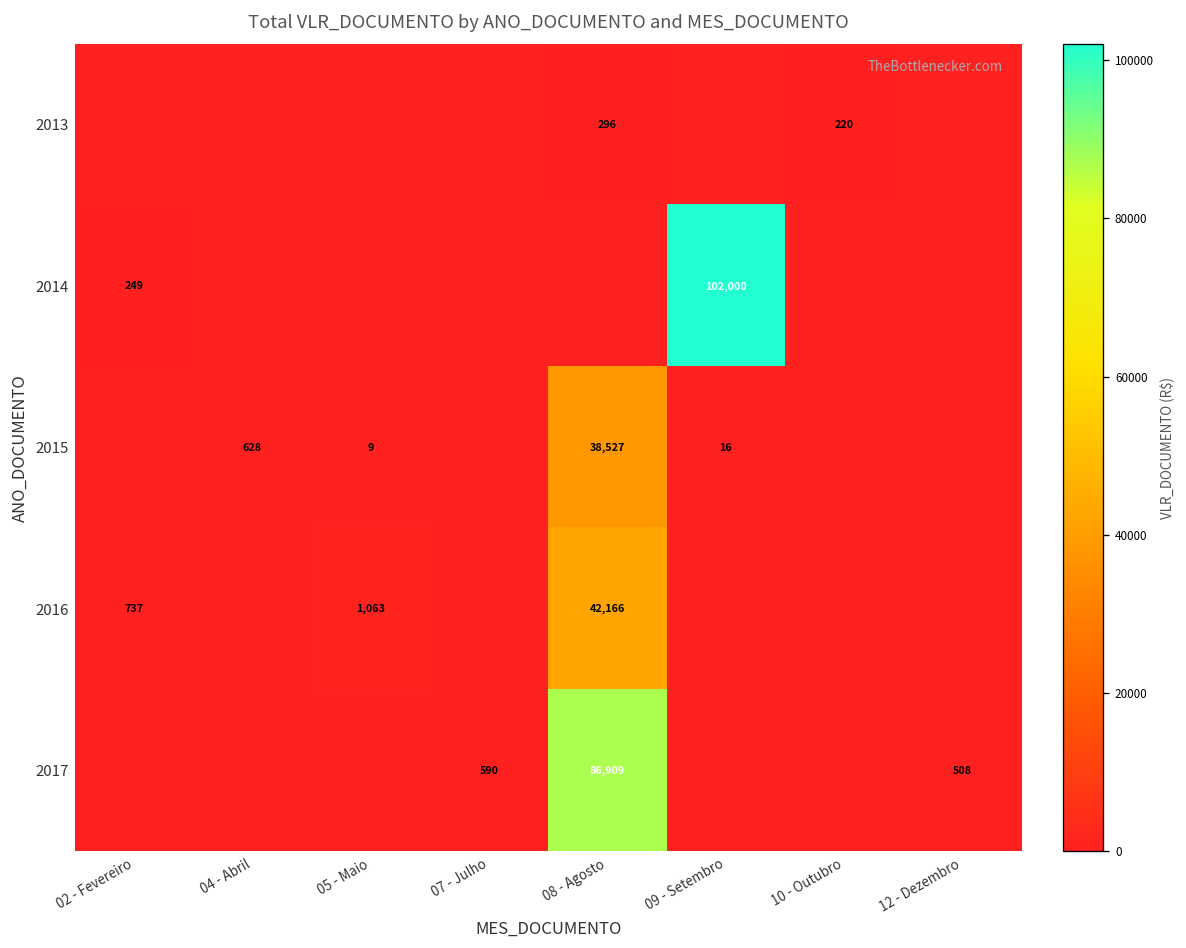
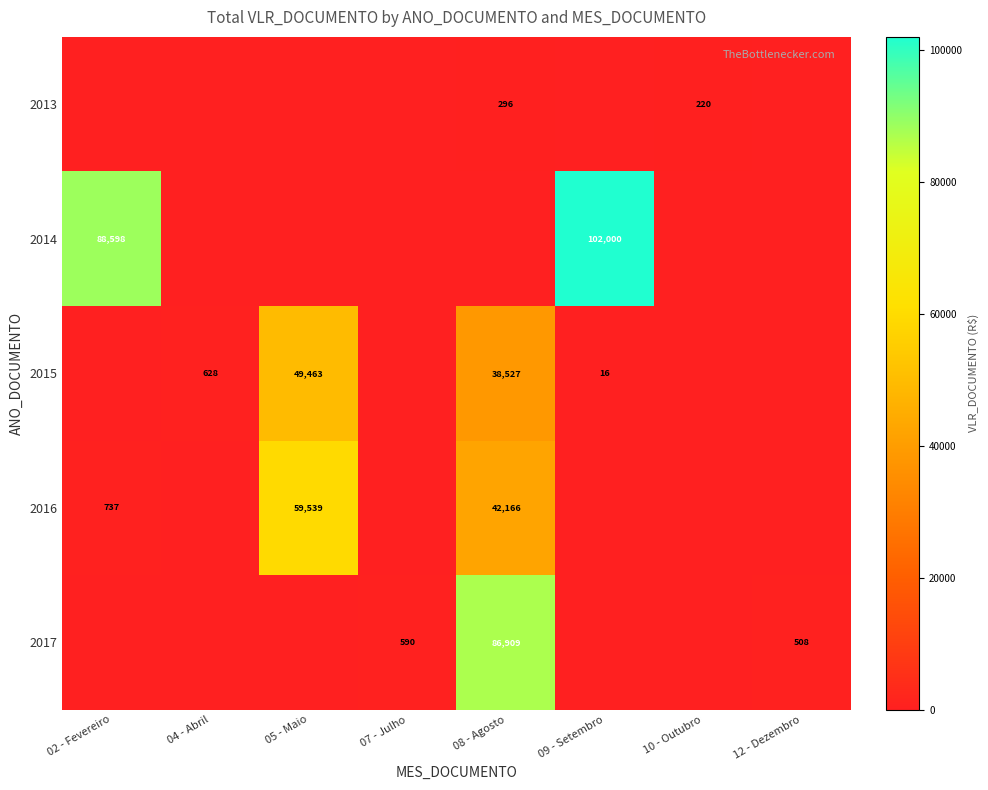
2014, 02 - Fevereiro: 249 -> 88,598
2015, 05 - Maio: 9 -> 49,463
2016, 05 - Maio: 1,063 -> 59,539
